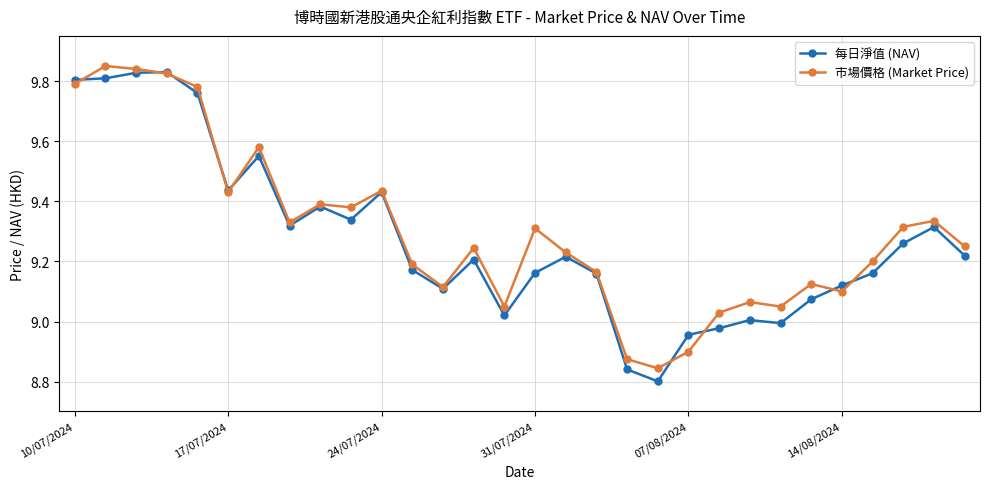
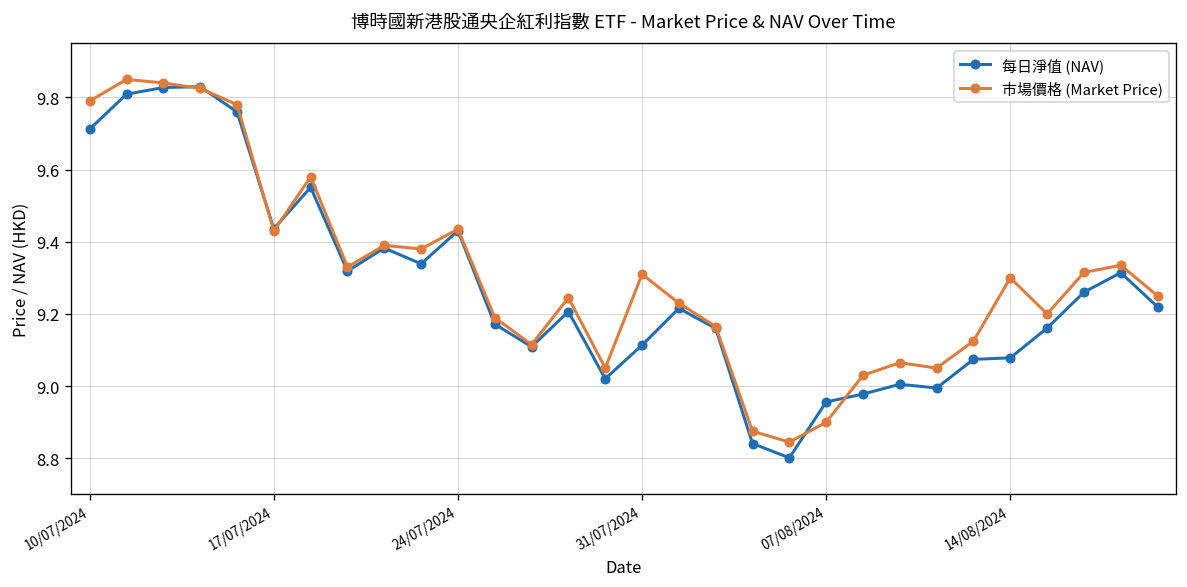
每日淨值 (NAV), 10/07/2024: 9.80 -> 9.71
每日淨值 (NAV), 31/07/2024: 9.16 -> 9.11
每日淨值 (NAV), 14/08/2024: 9.12 -> 9.08
市場價格 (Market Price), 14/08/2024: 9.1 -> 9.3
